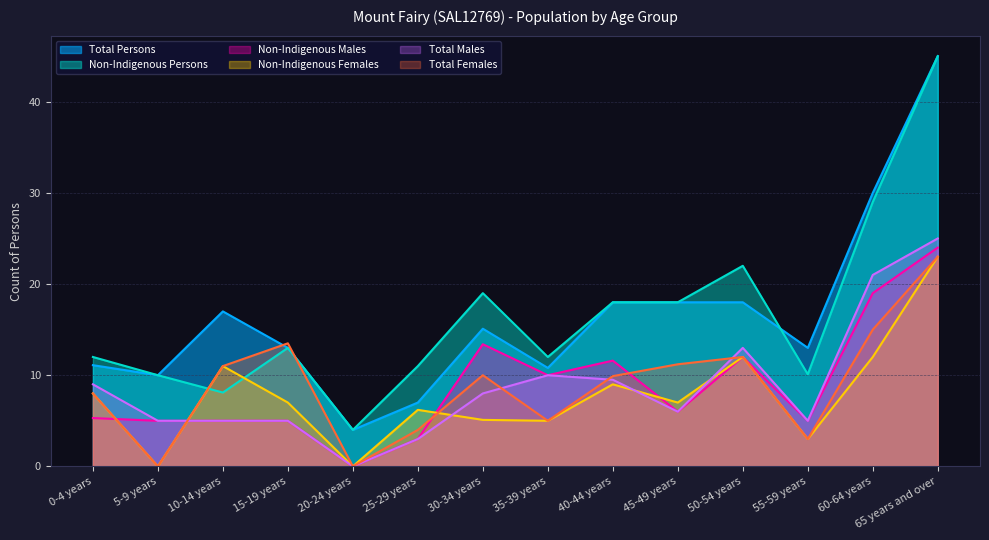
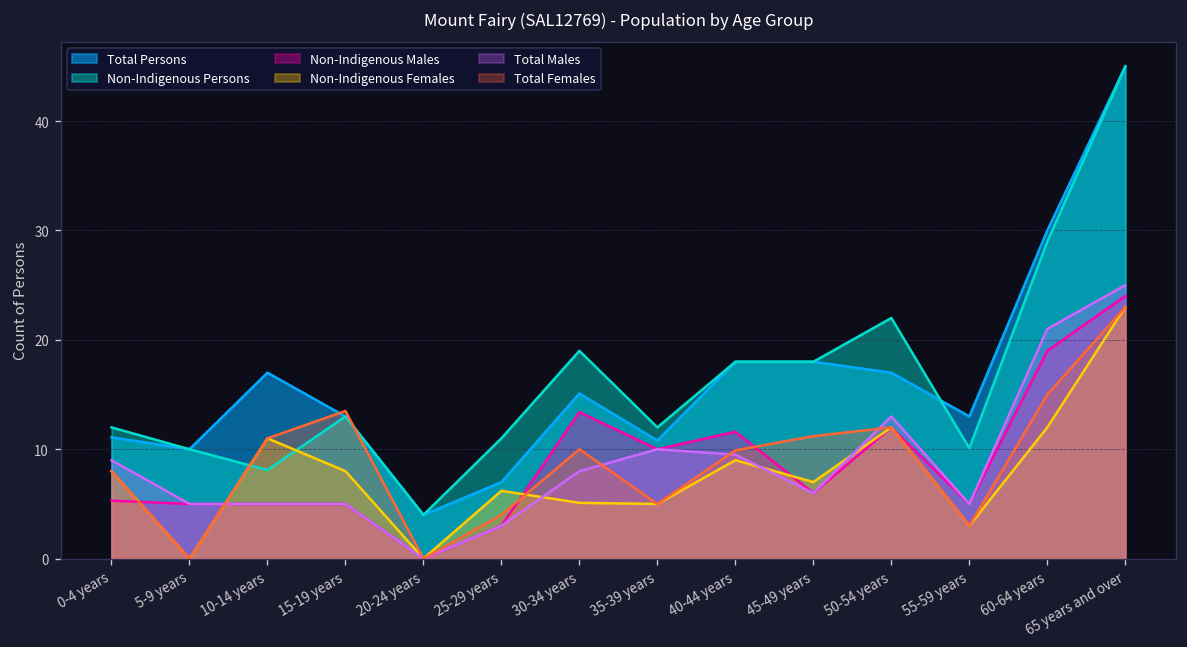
Non-Indigenous Females, 15-19 years: 7 -> 8
Total Persons, 50-54 years: 18 -> 17
